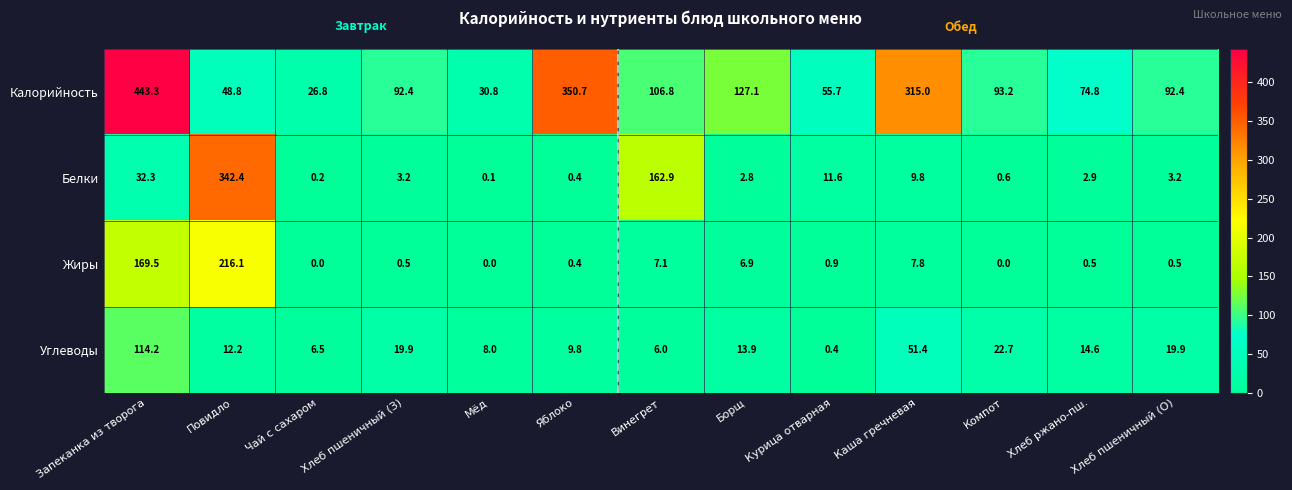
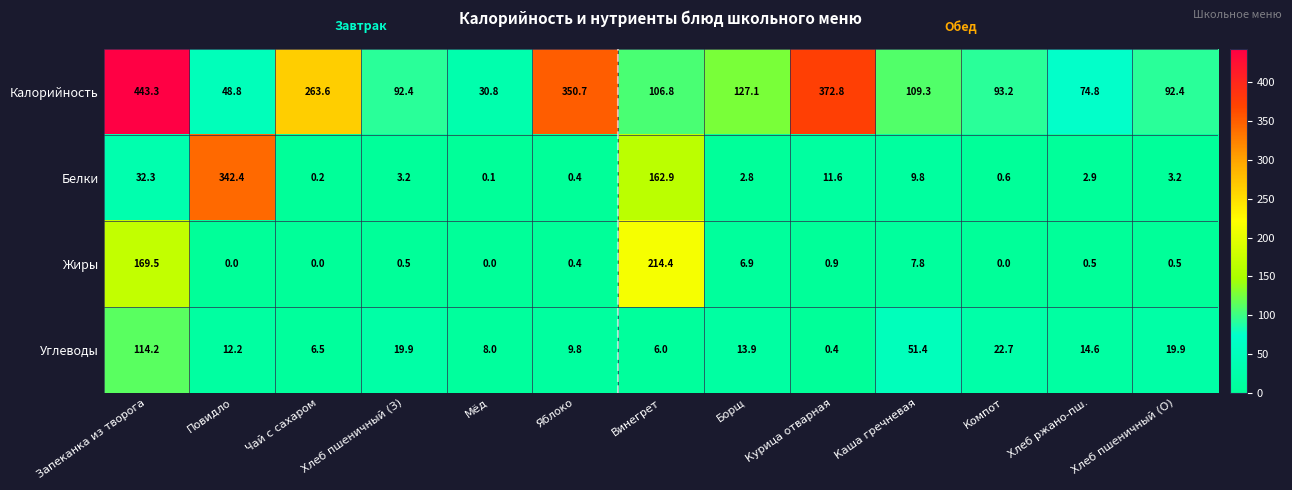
Калорийность, Чай с сахаром: 26.8 -> 263.6
Калорийность, Курица отварная: 55.7 -> 372.8
Калорийность, Каша гречневая: 315.0 -> 109.3
Жиры, Повидло: 216.1 -> 0.0
Жиры, Винегрет: 7.1 -> 214.4
